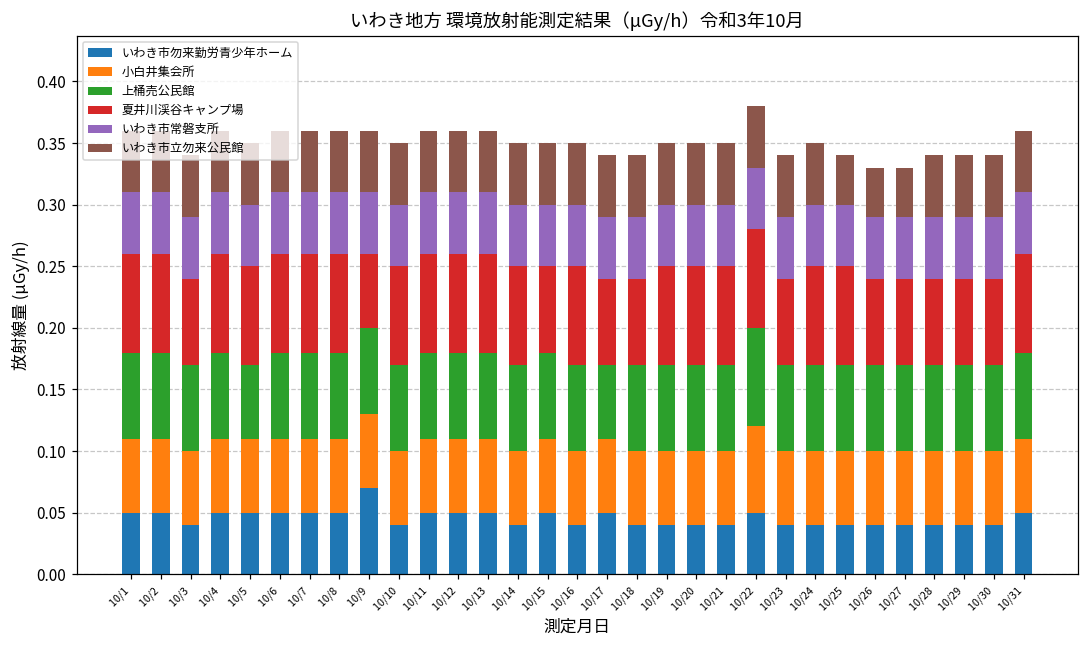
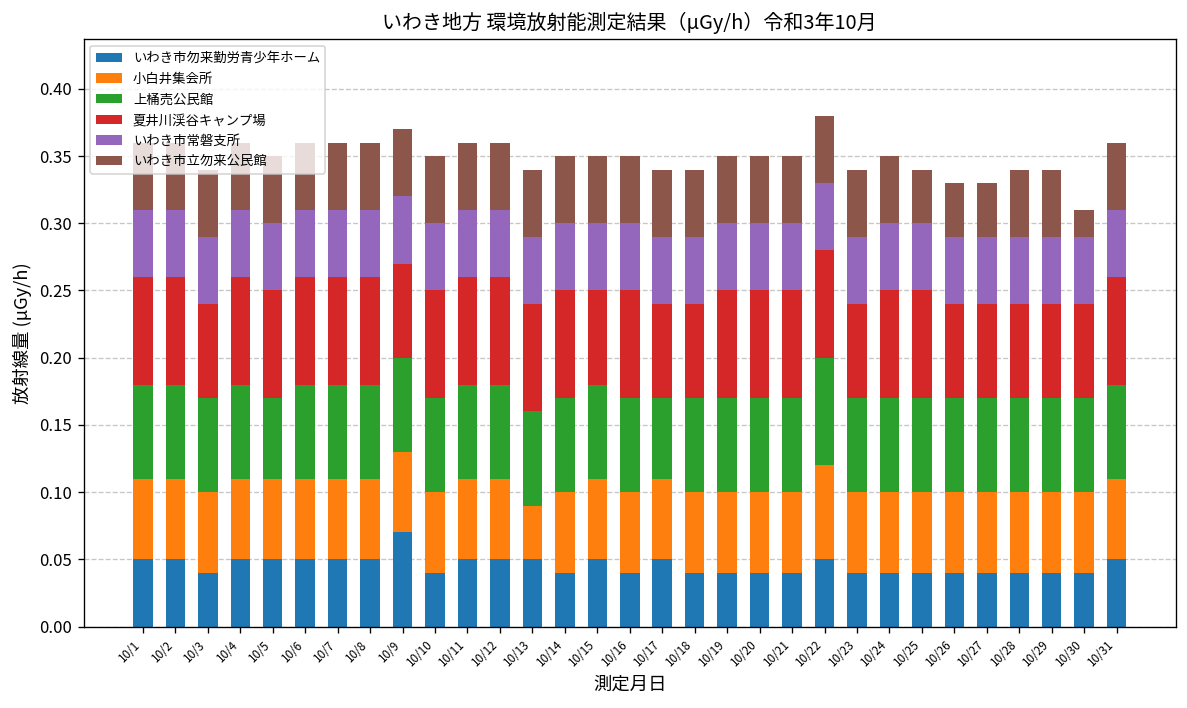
夏井川渓谷キャンプ場, 10/9: 0.06 -> 0.07
小白井集会所, 10/13: 0.06 -> 0.04
いわき市立勿来公民館, 10/30: 0.05 -> 0.02
